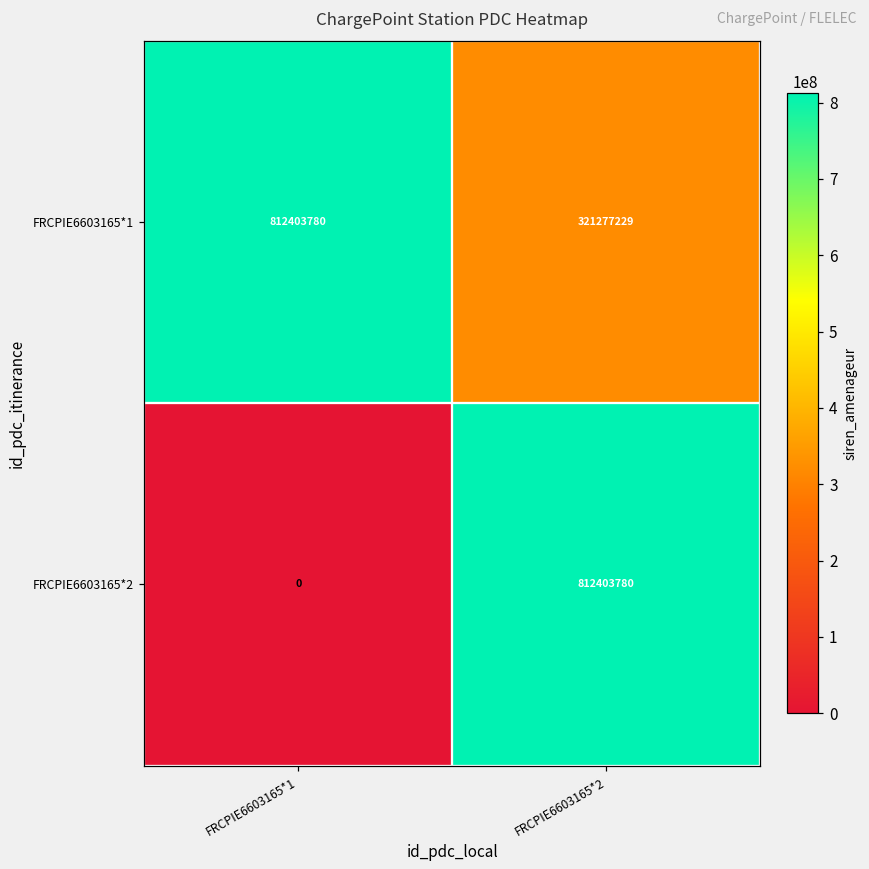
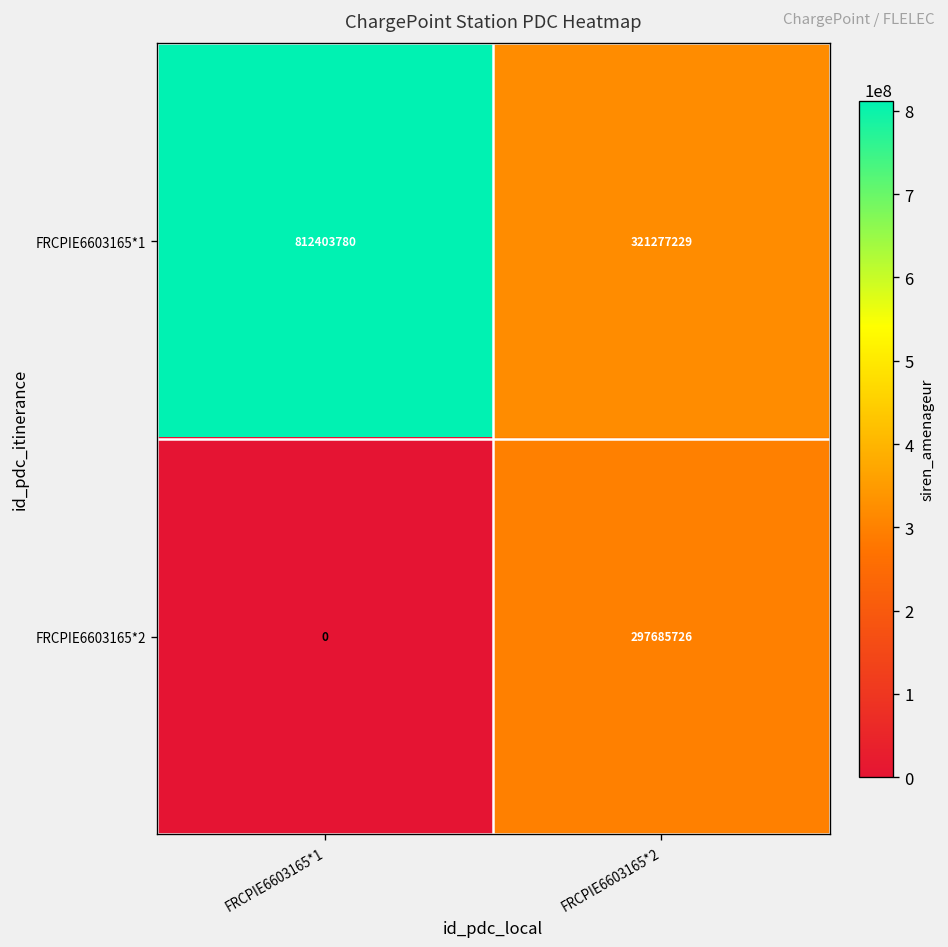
FRCPIE6603165*2, FRCPIE6603165*2: 812403780 -> 297685726
